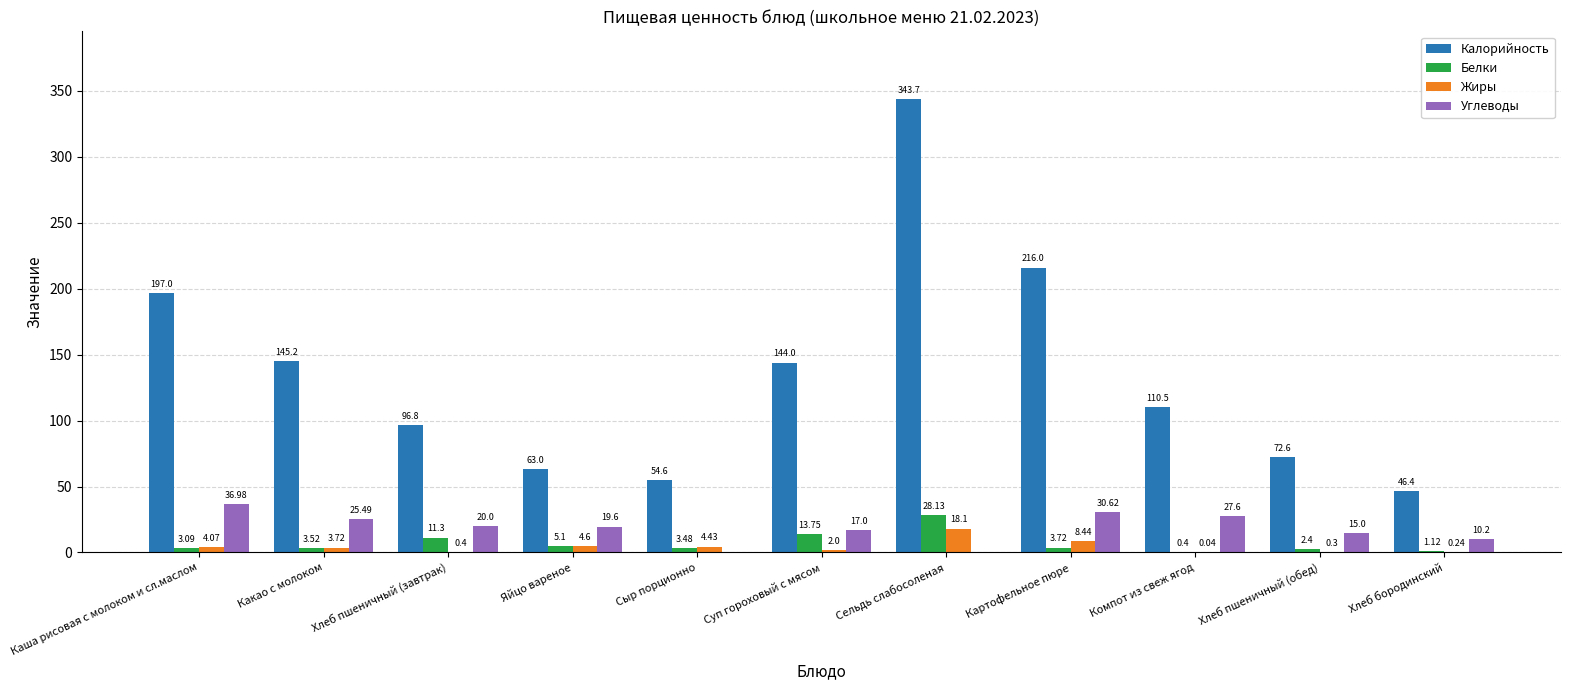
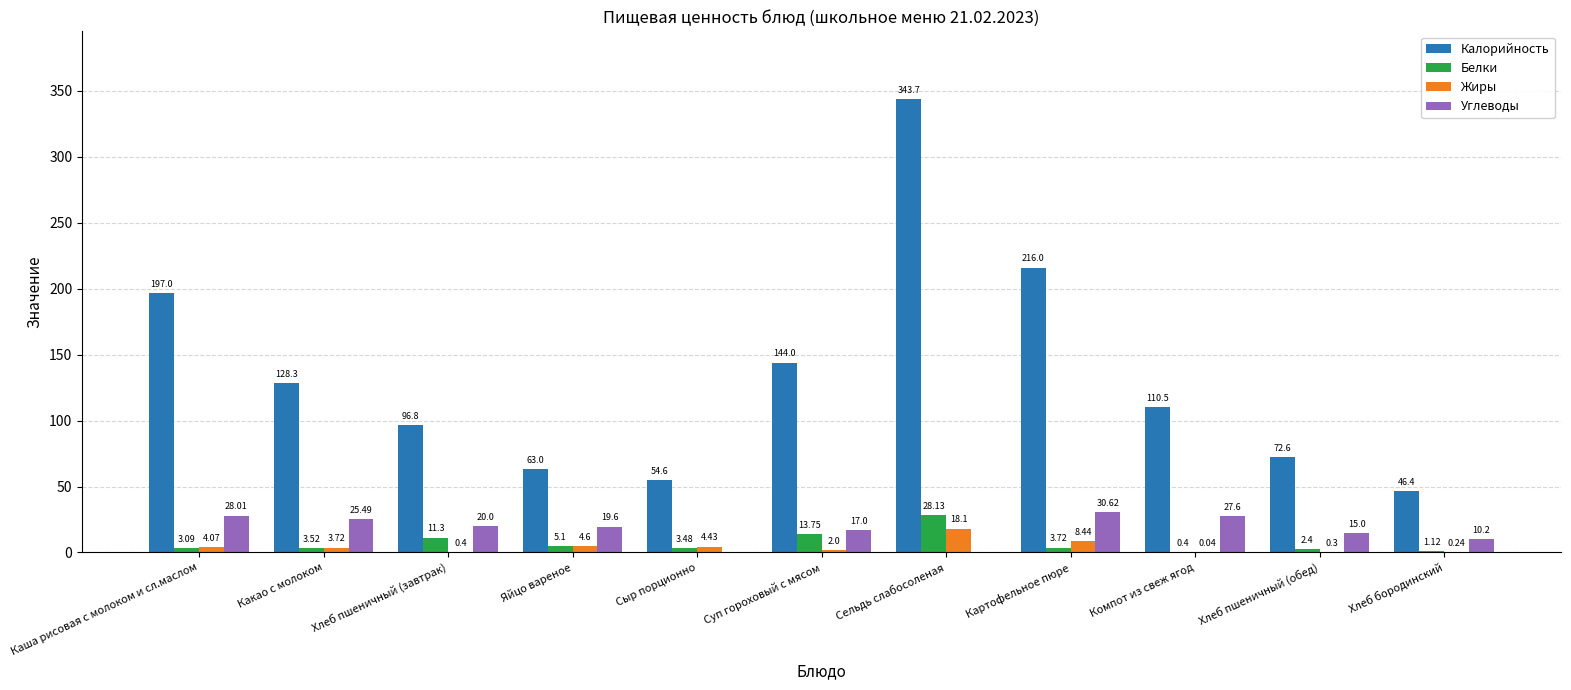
Углеводы, Каша рисовая с молоком и сл.маслом: 36.98 -> 28.01
Калорийность, Какао с молоком: 145.2 -> 128.3
